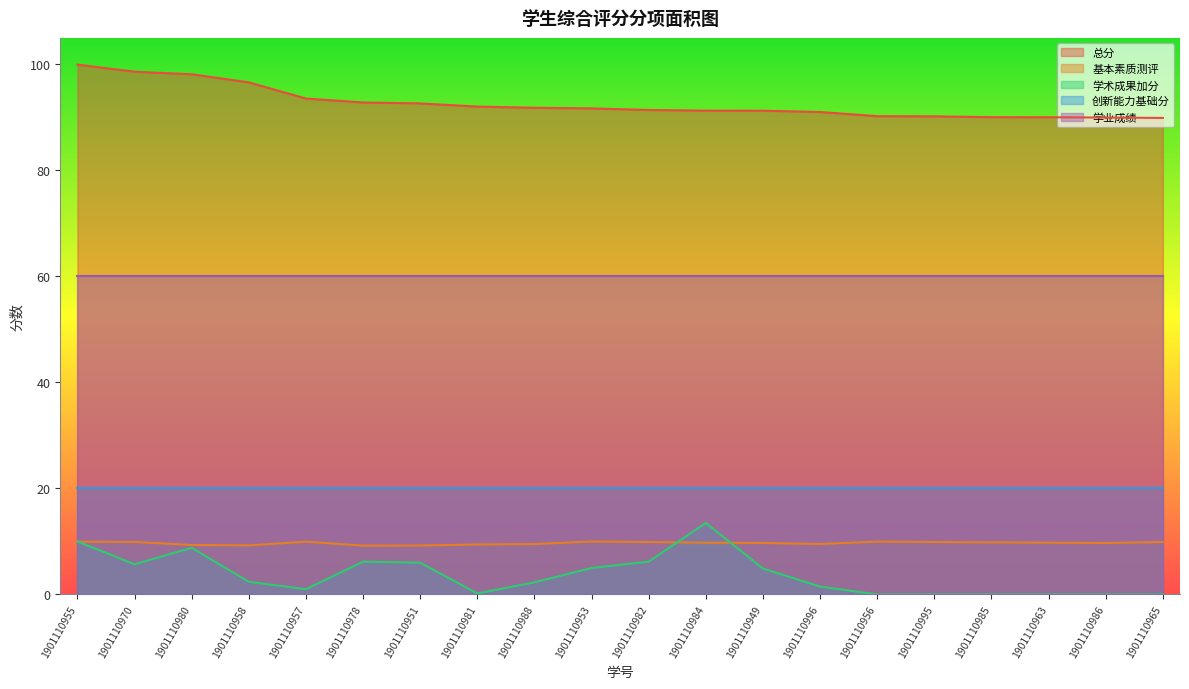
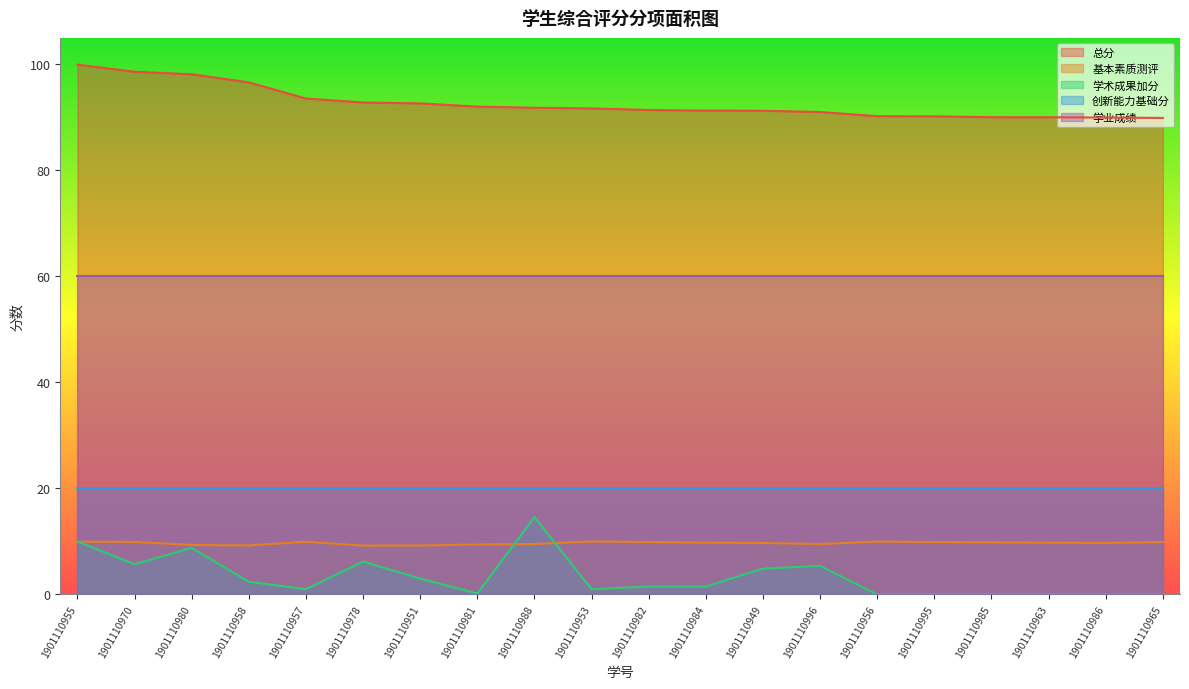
学术成果加分, 1901110951: 6 -> 3
学术成果加分, 1901110988: 2 -> 15
学术成果加分, 1901110953: 5 -> 1
学术成果加分, 1901110982: 6 -> 2
学术成果加分, 1901110984: 14 -> 2
学术成果加分, 1901110996: 2 -> 5
